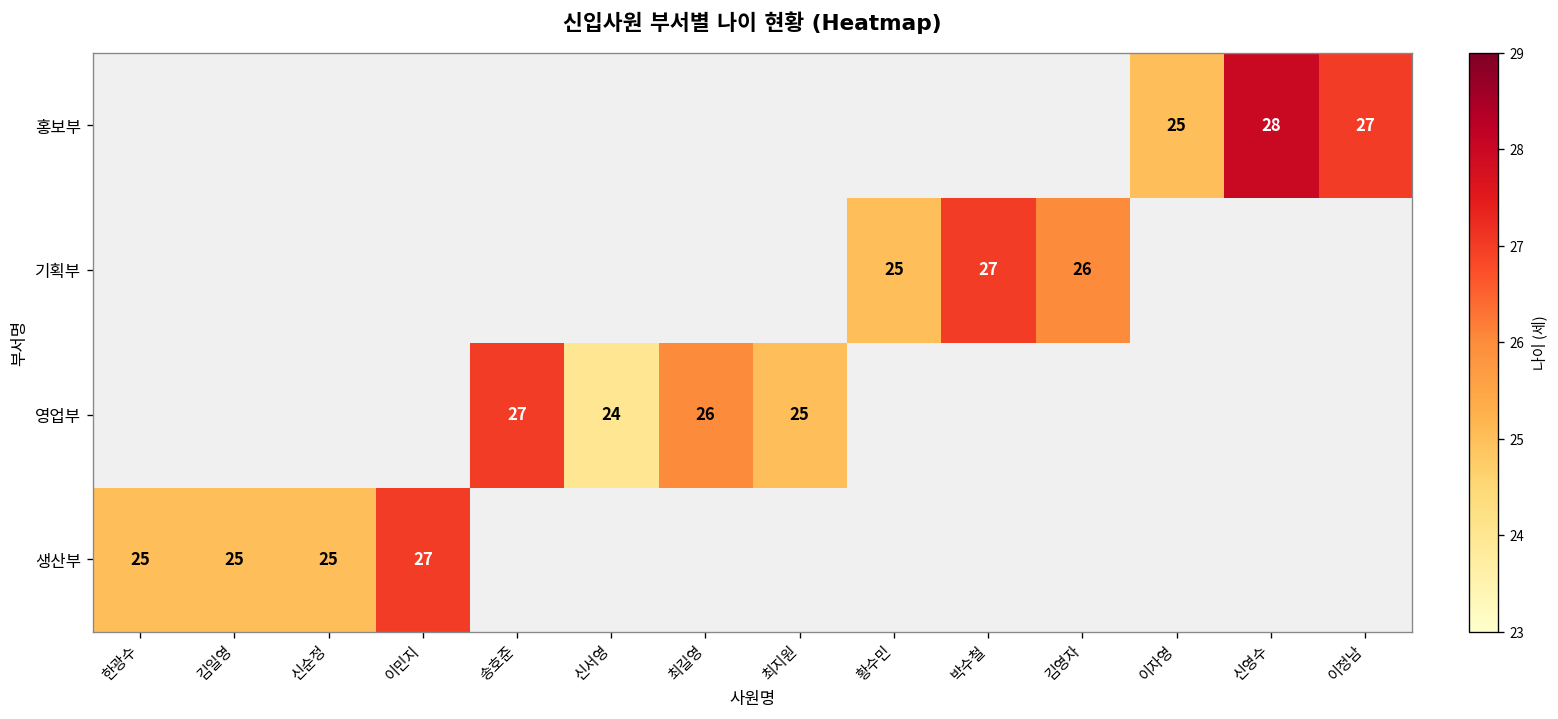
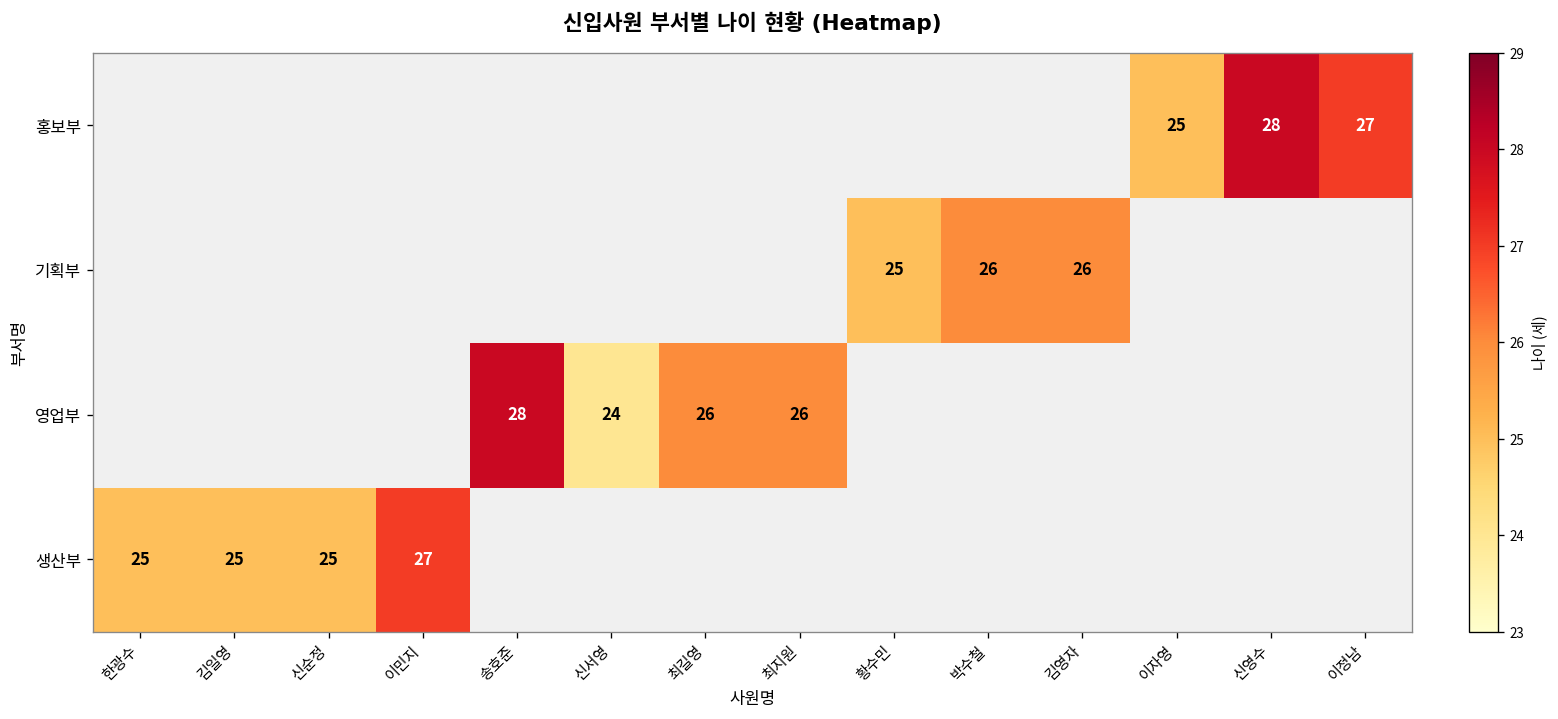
기획부, 박수철: 27 -> 26
영업부, 송호준: 27 -> 28
영업부, 최지원: 25 -> 26
